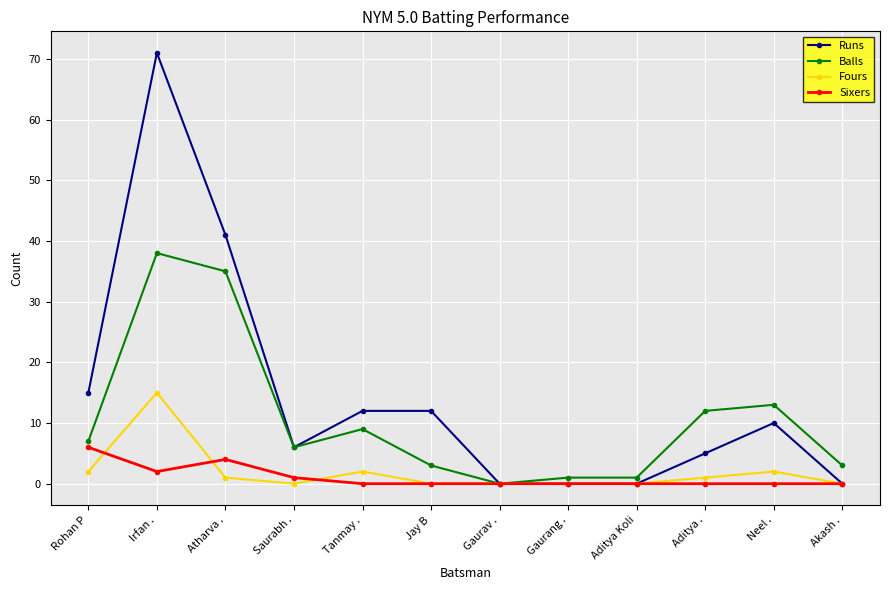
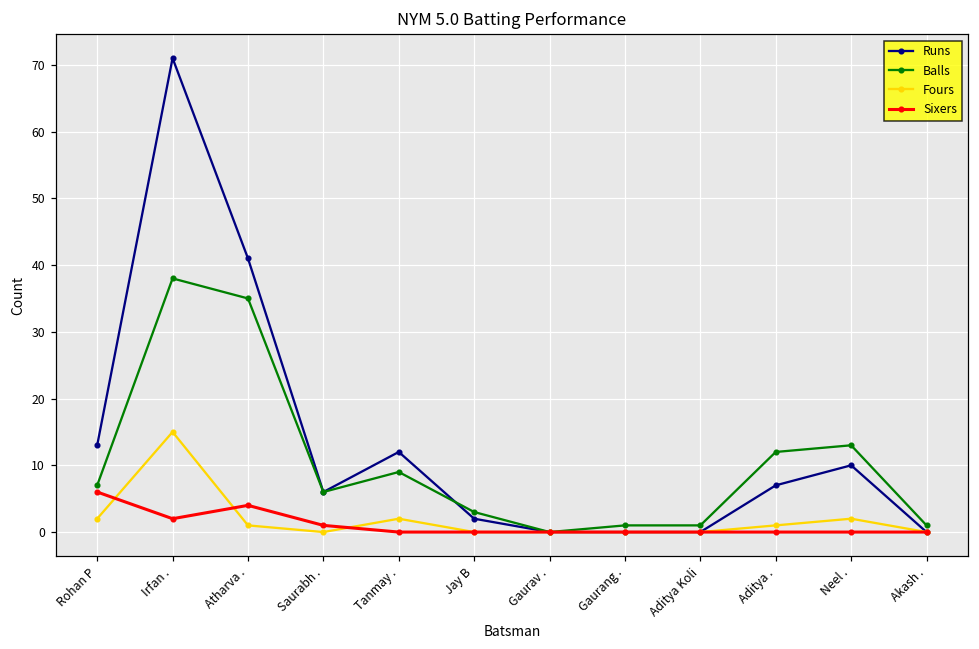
Runs, Rohan P: 15 -> 13
Runs, Jay B: 12 -> 2
Runs, Aditya .: 5 -> 7
Balls, Akash .: 3 -> 1
